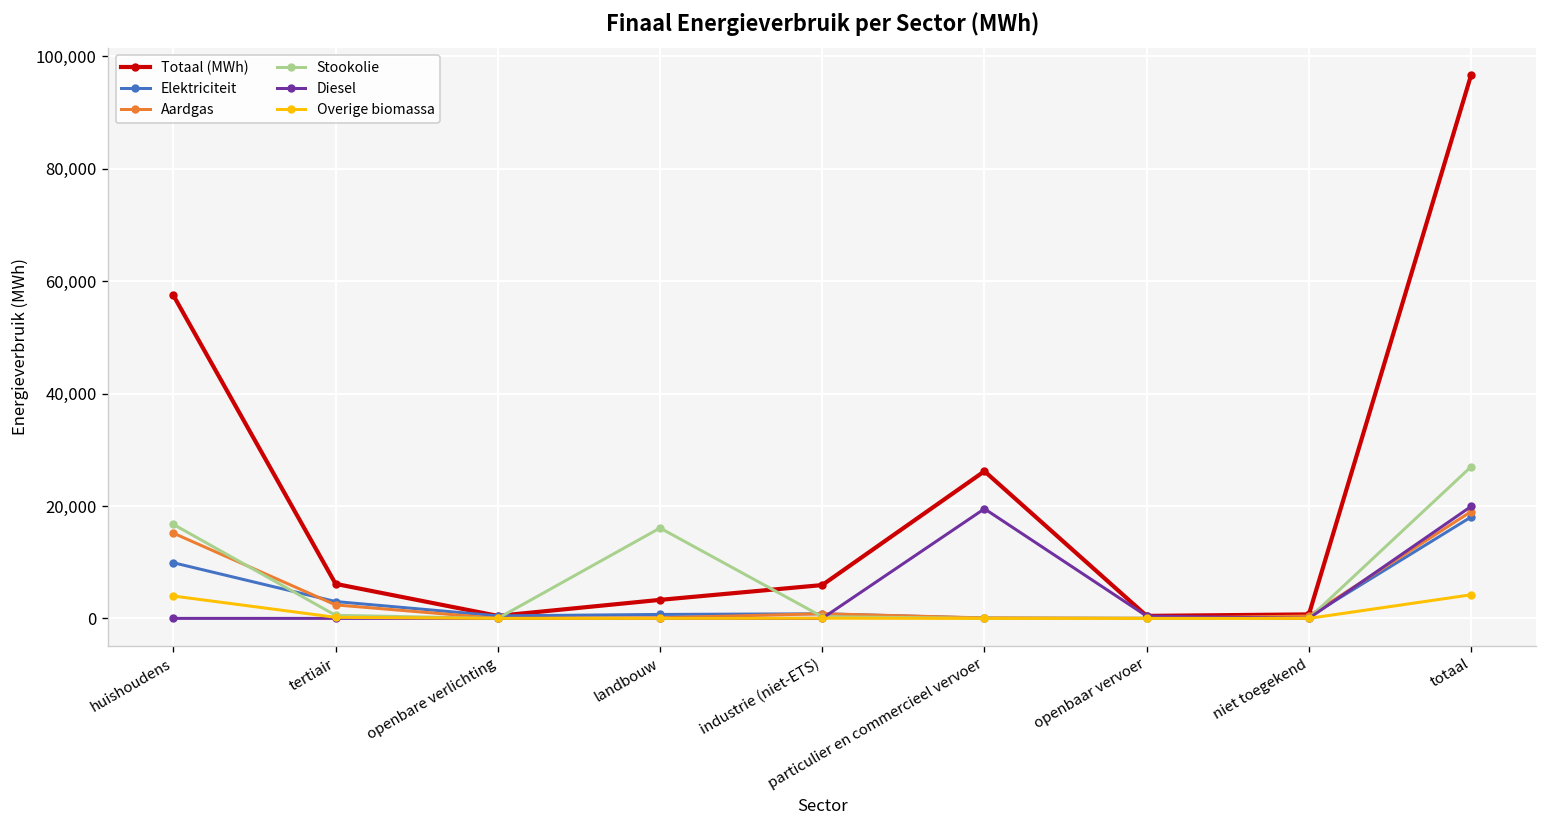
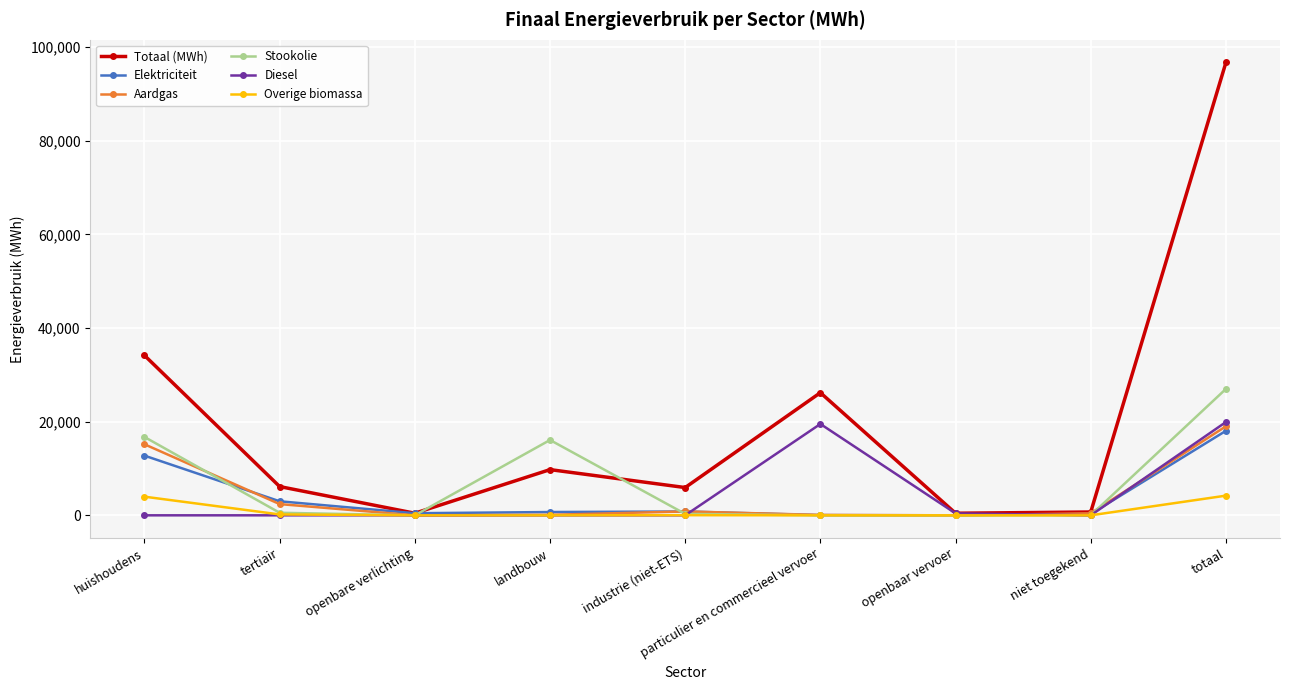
Totaal (MWh), huishoudens: 57,000 -> 34,000
Elektriciteit, huishoudens: 10,000 -> 13,000
Totaal (MWh), landbouw: 3,000 -> 10,000
